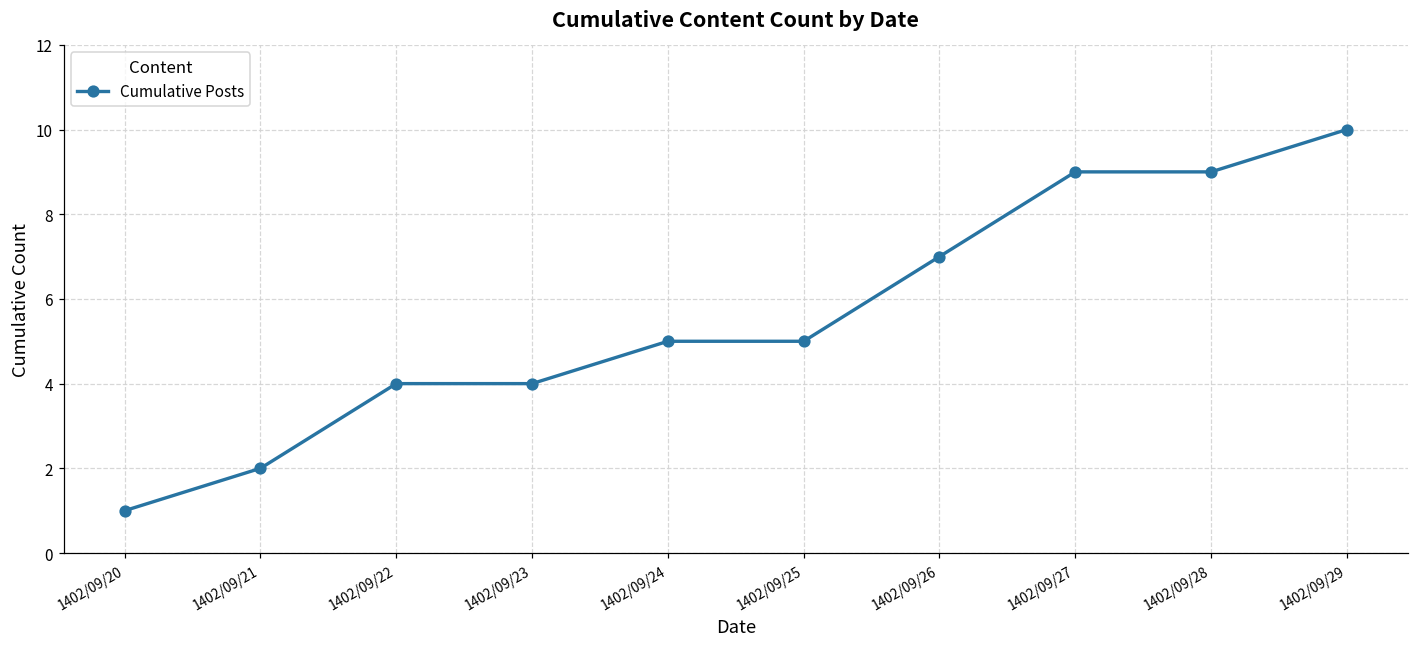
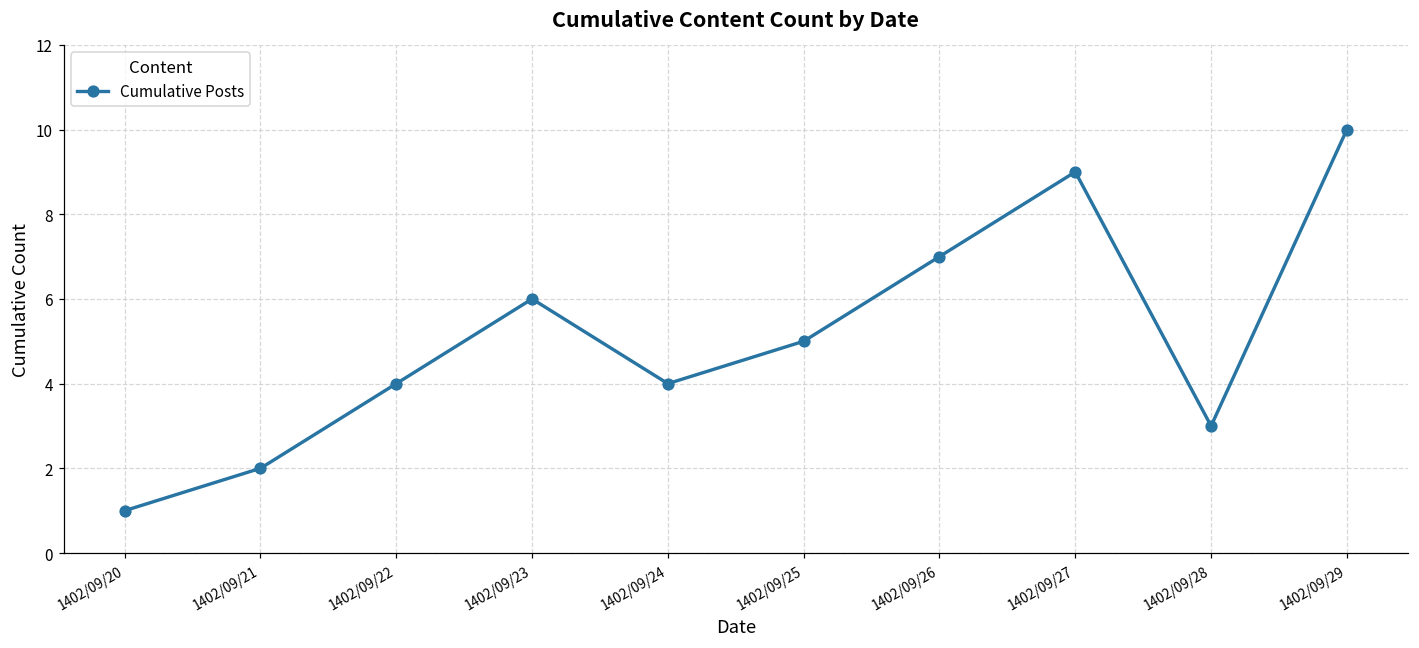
1402/09/23: 4 -> 6
1402/09/24: 5 -> 4
1402/09/28: 9 -> 3
